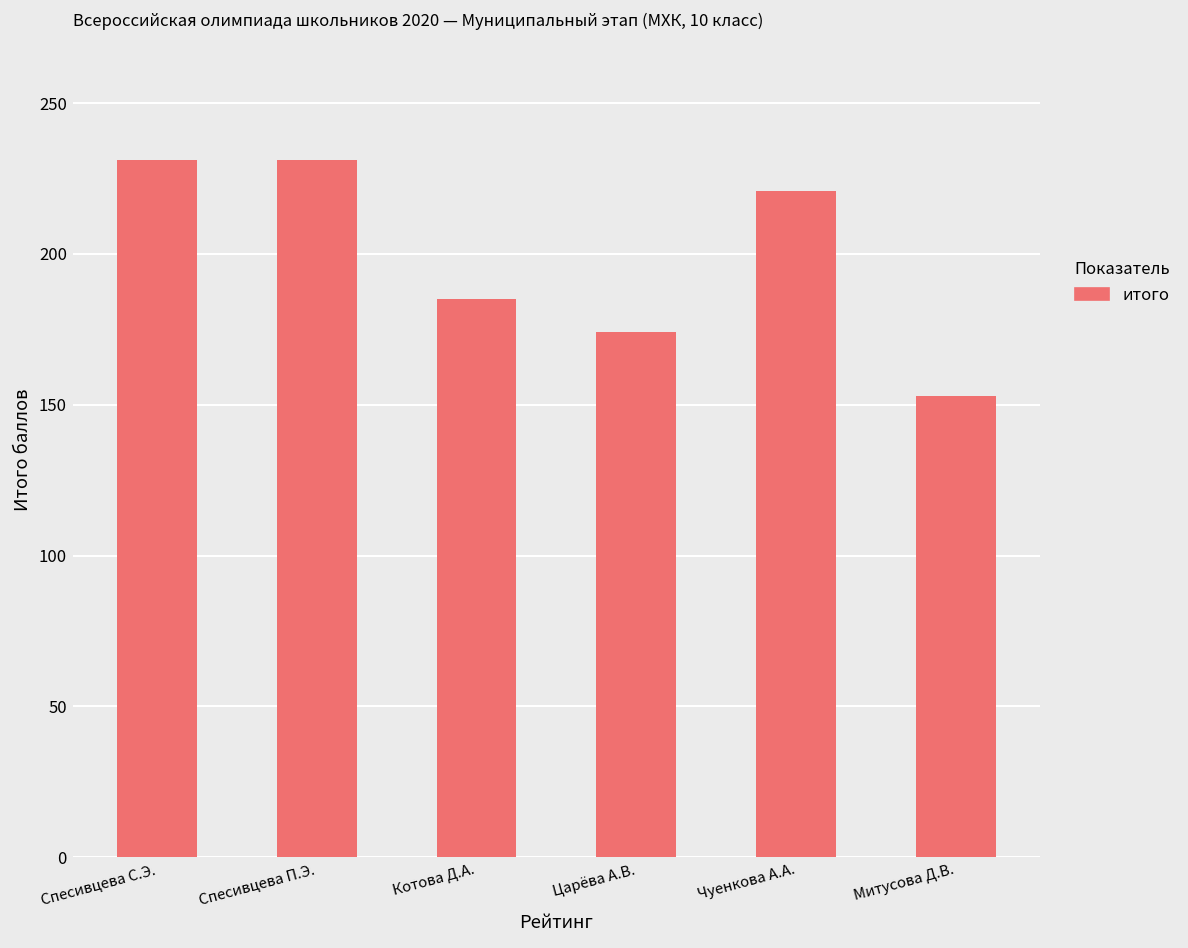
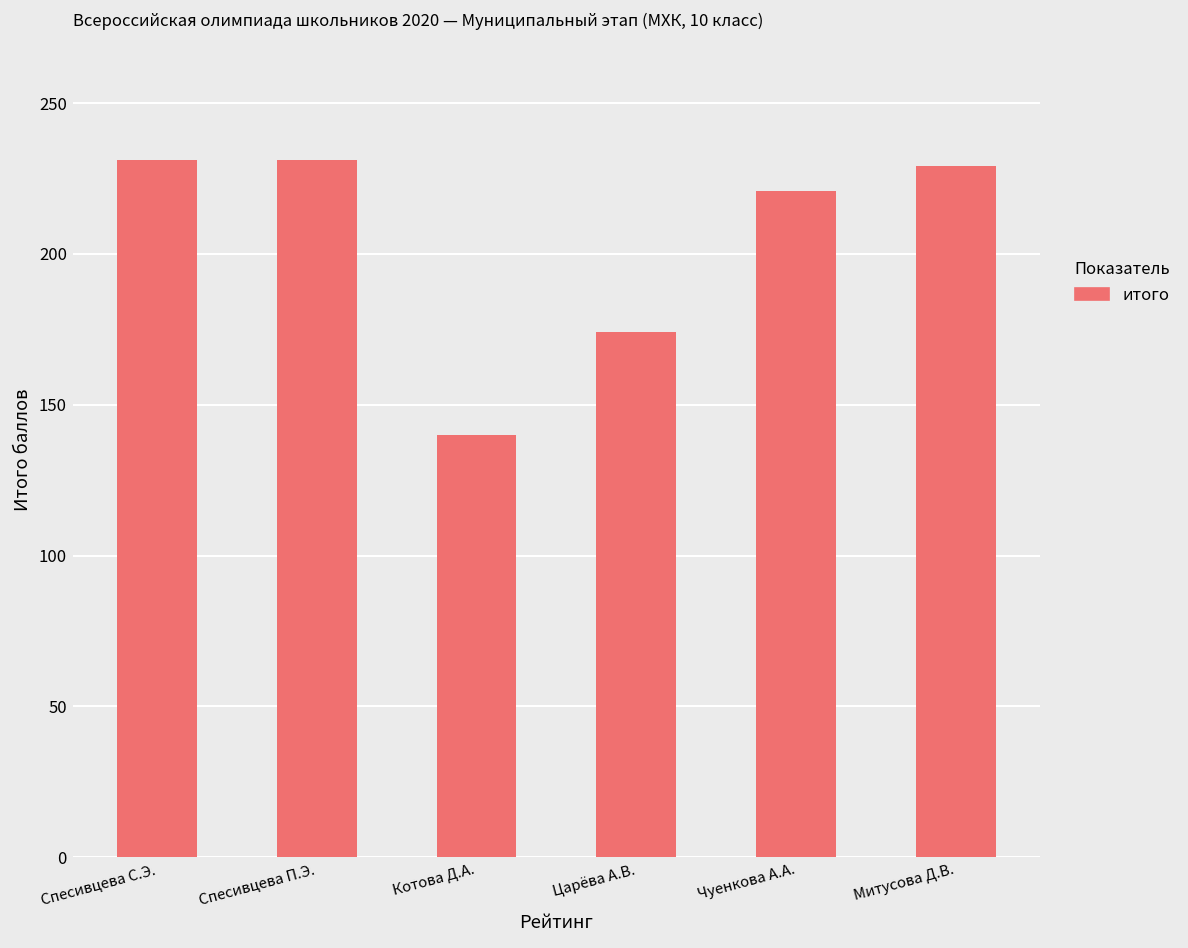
Котова Д.А.: 185 -> 140
Митусова Д.В.: 153 -> 229
